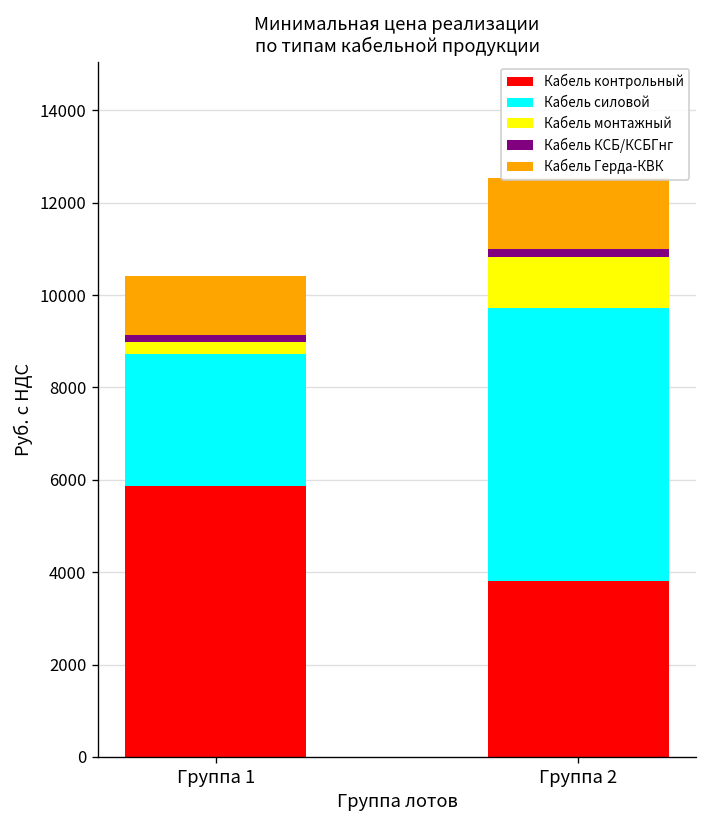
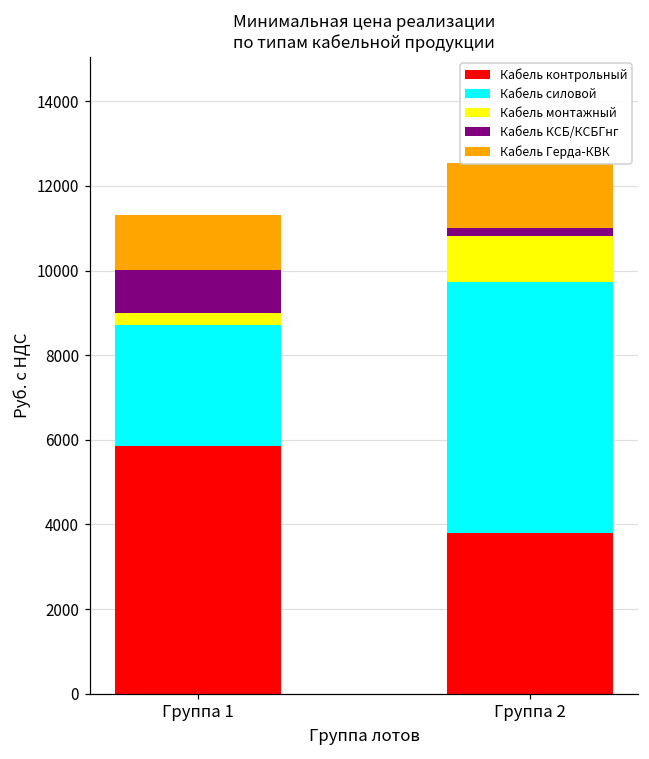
Кабель КСБ/КСБГнг, Группа 1: 100 -> 1000
